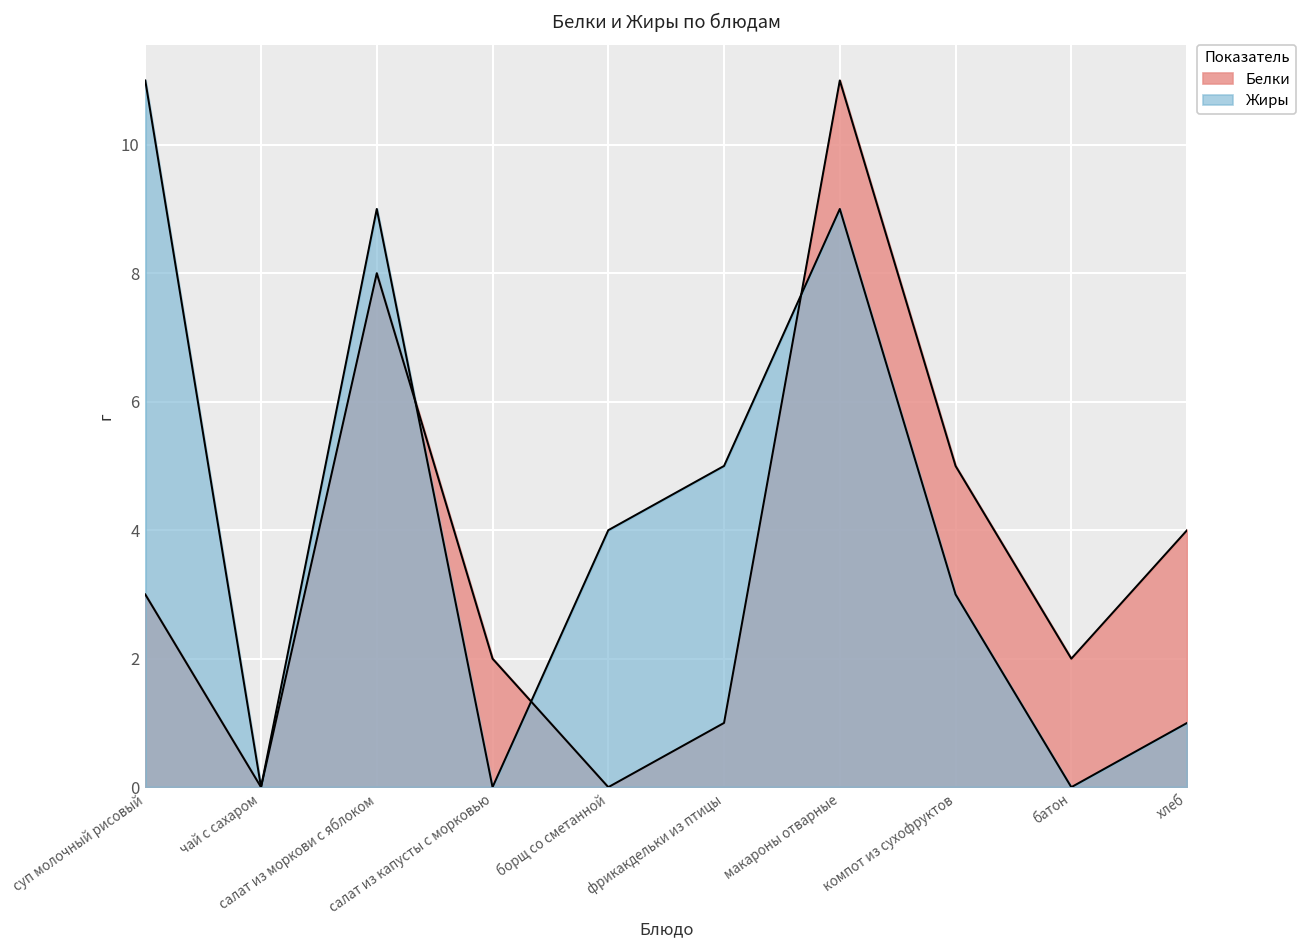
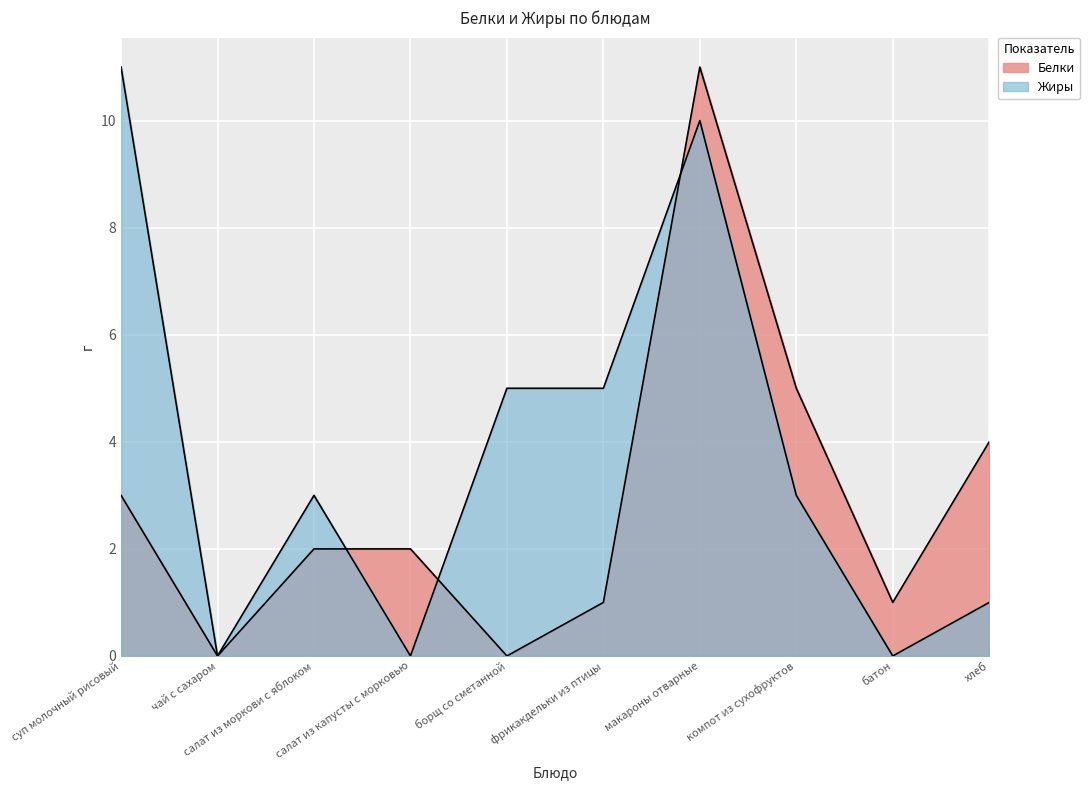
Белки, салат из моркови с яблоком: 8 -> 2
Жиры, салат из моркови с яблоком: 9 -> 3
Жиры, борщ со сметанной: 4 -> 5
Жиры, макароны отварные: 9 -> 10
Белки, батон: 2 -> 1
